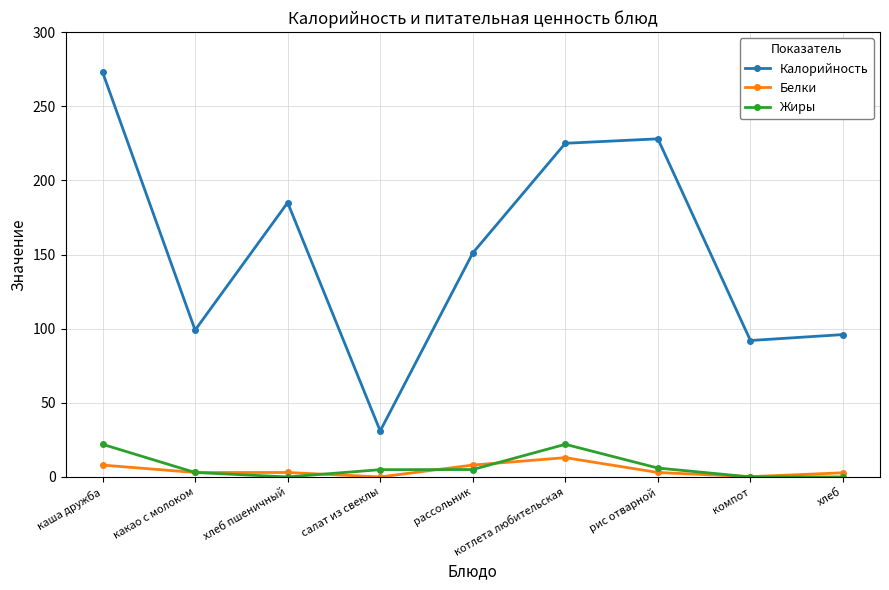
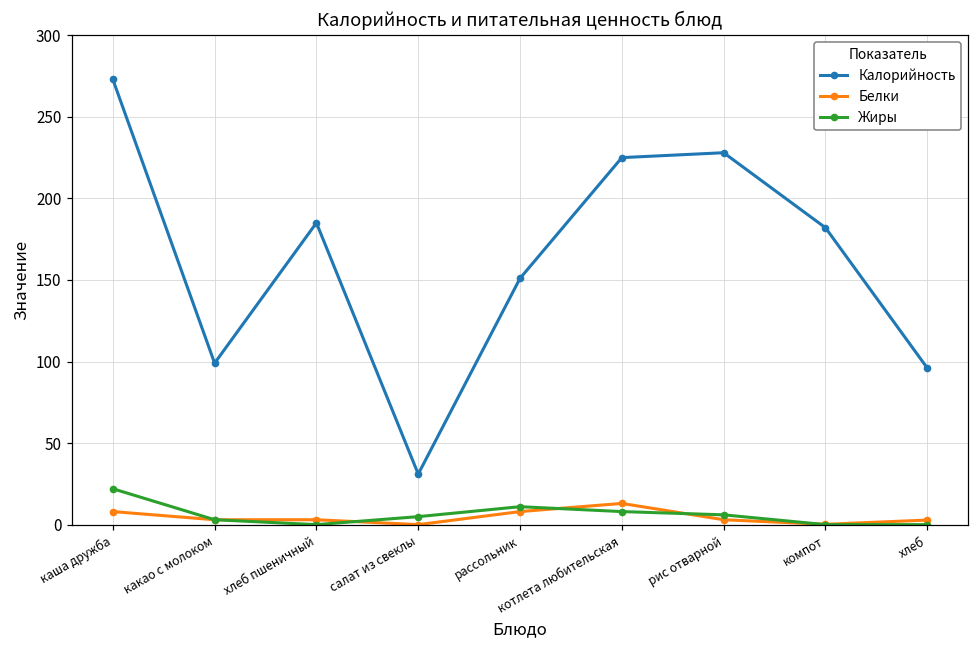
Жиры, рассольник: 5 -> 11
Жиры, котлета любительская: 22 -> 8
Калорийность, компот: 92 -> 182
